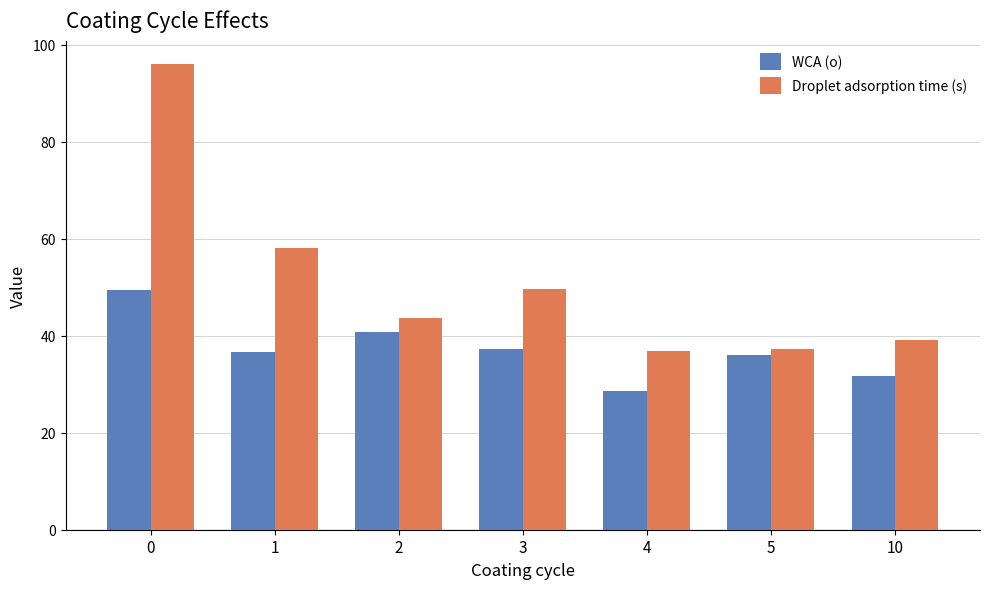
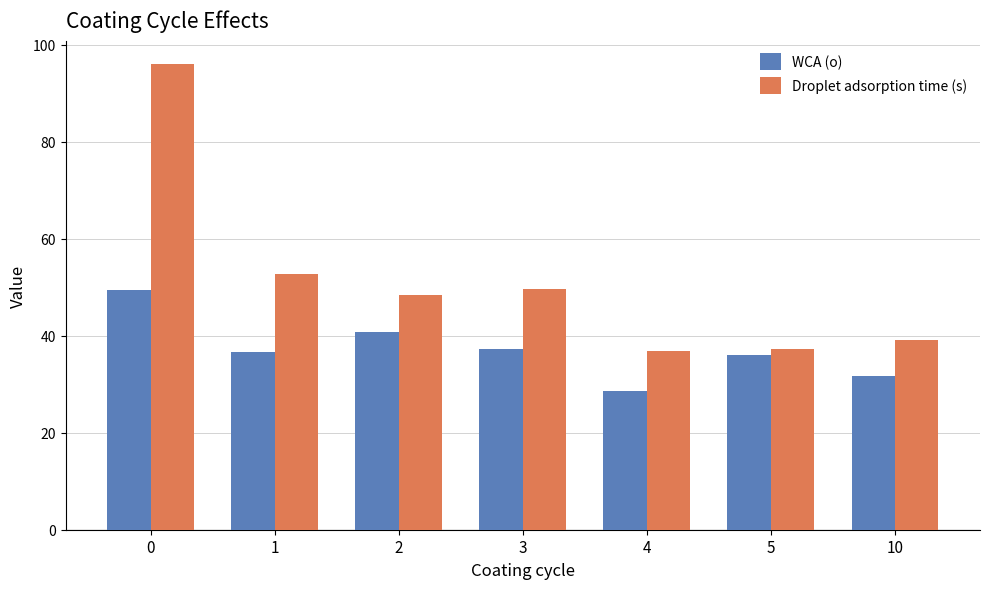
Droplet adsorption time (s), 1: 58 -> 53
Droplet adsorption time (s), 2: 44 -> 48
